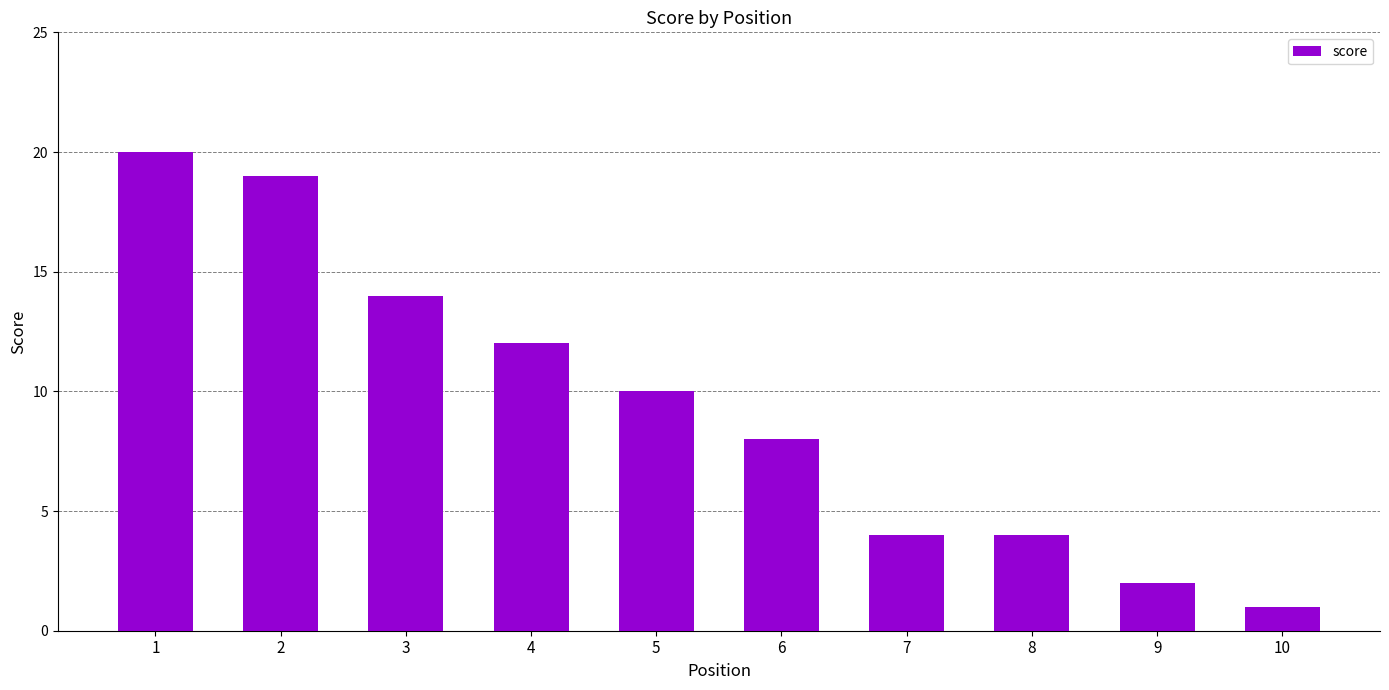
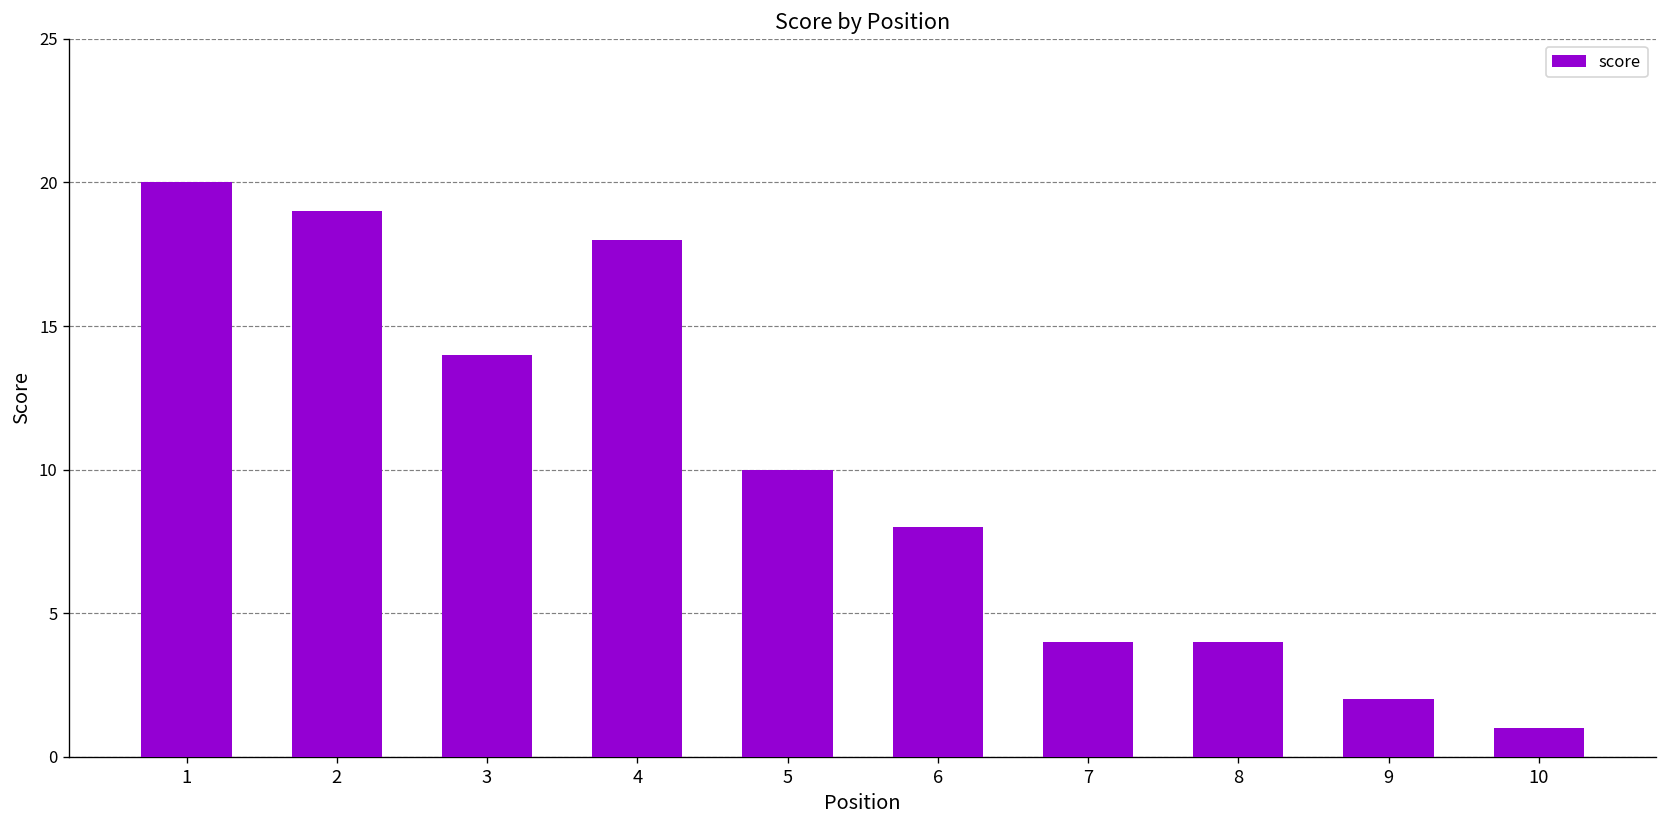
4: 12 -> 18
